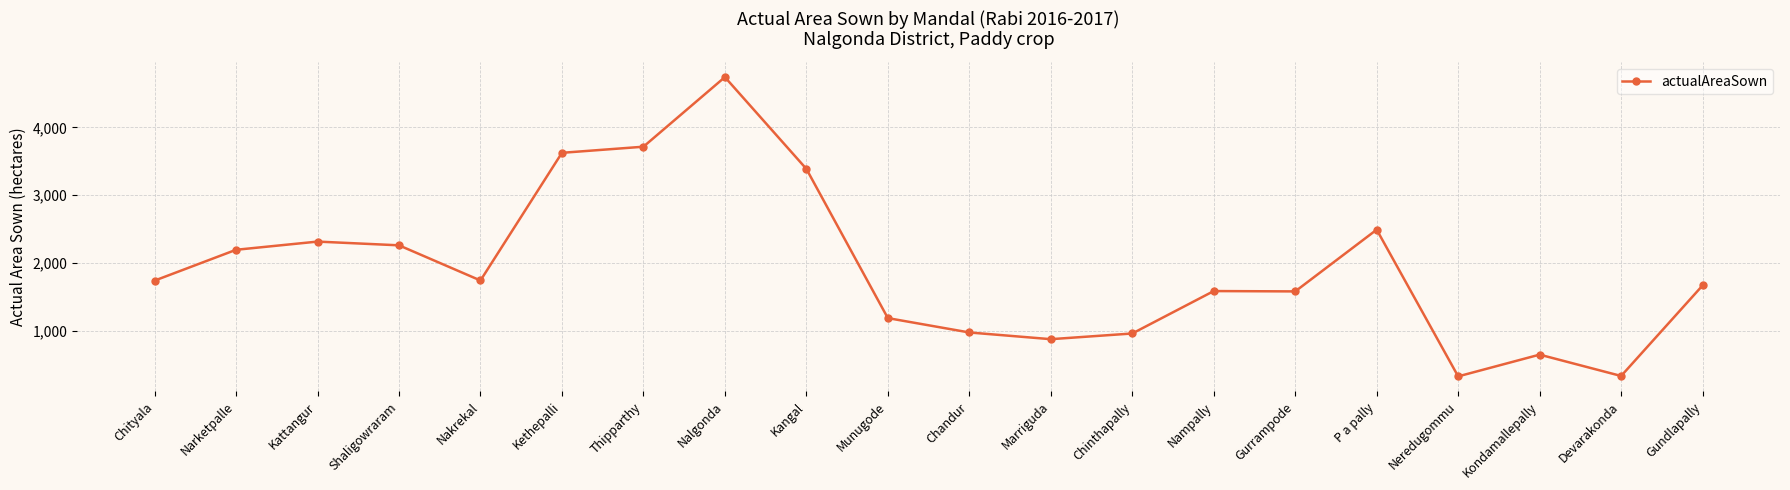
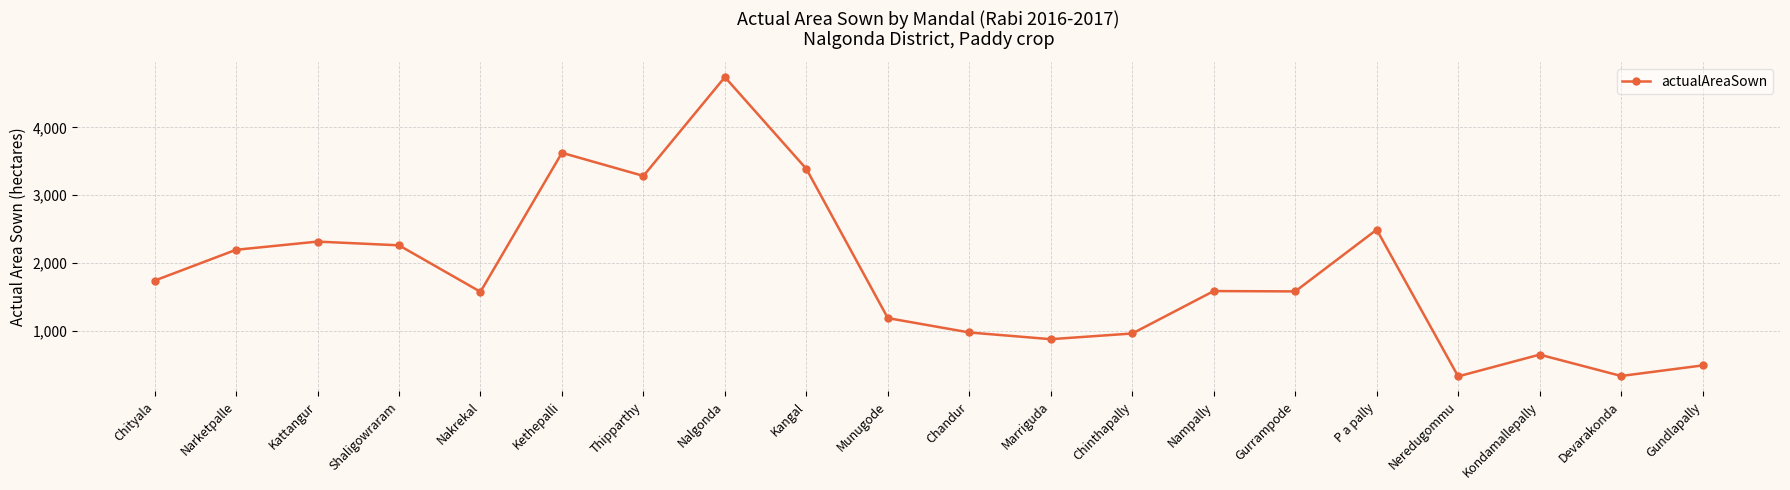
Nakrekal: 1,700 -> 1,600
Thipparthy: 3,700 -> 3,300
Gundlapally: 1,700 -> 500
